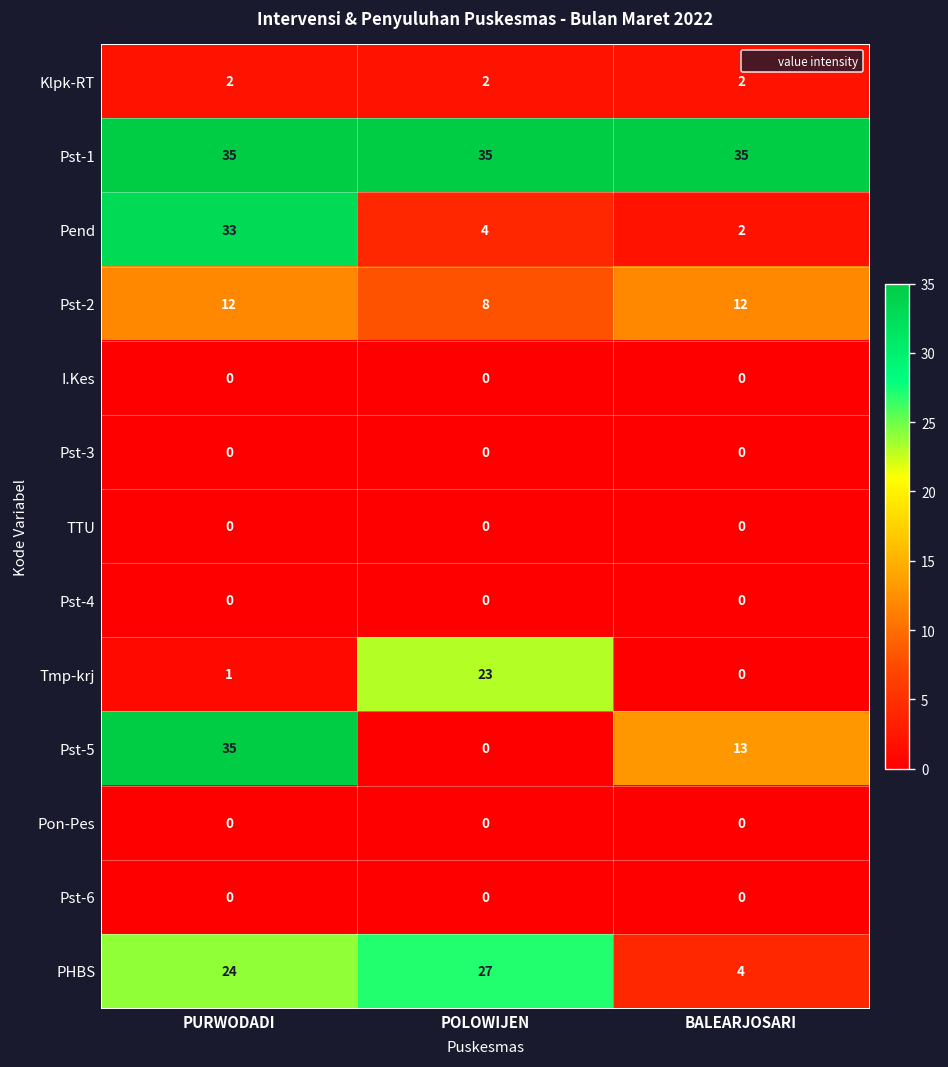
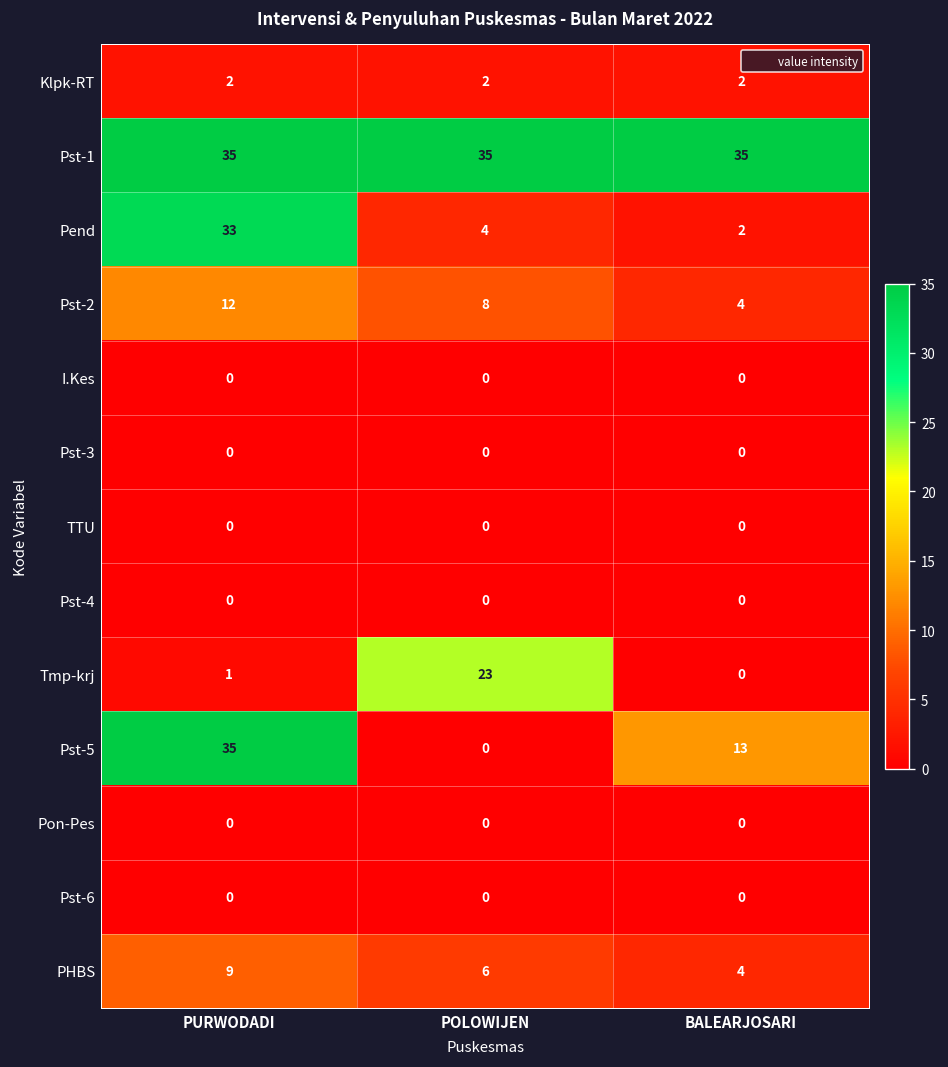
Pst-2, BALEARJOSARI: 12 -> 4
PHBS, PURWODADI: 24 -> 9
PHBS, POLOWIJEN: 27 -> 6
